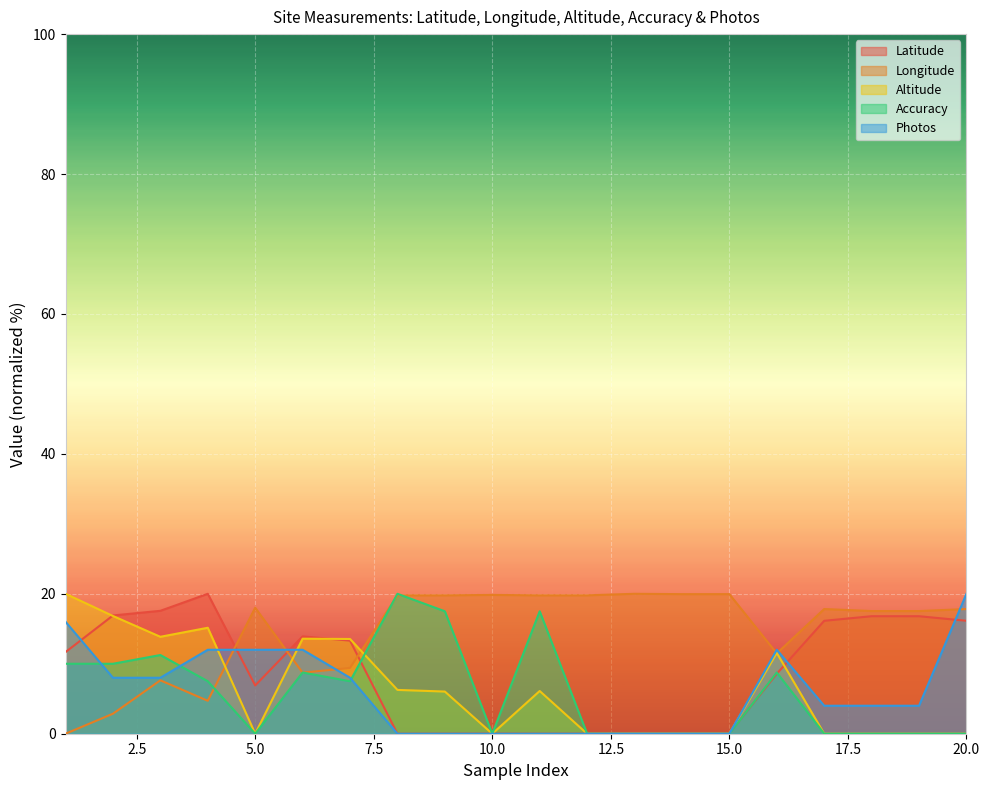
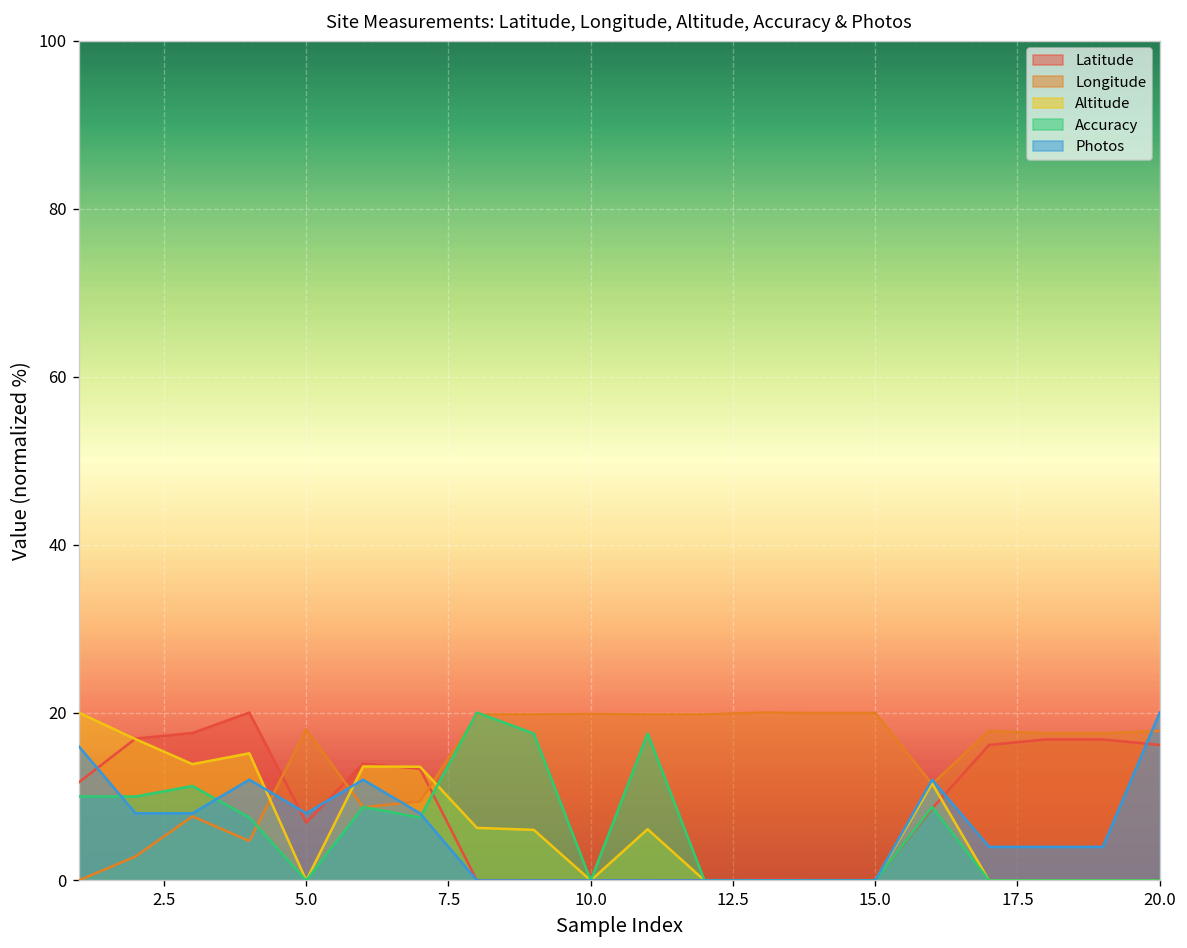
Photos, 5.0: 12 -> 8
